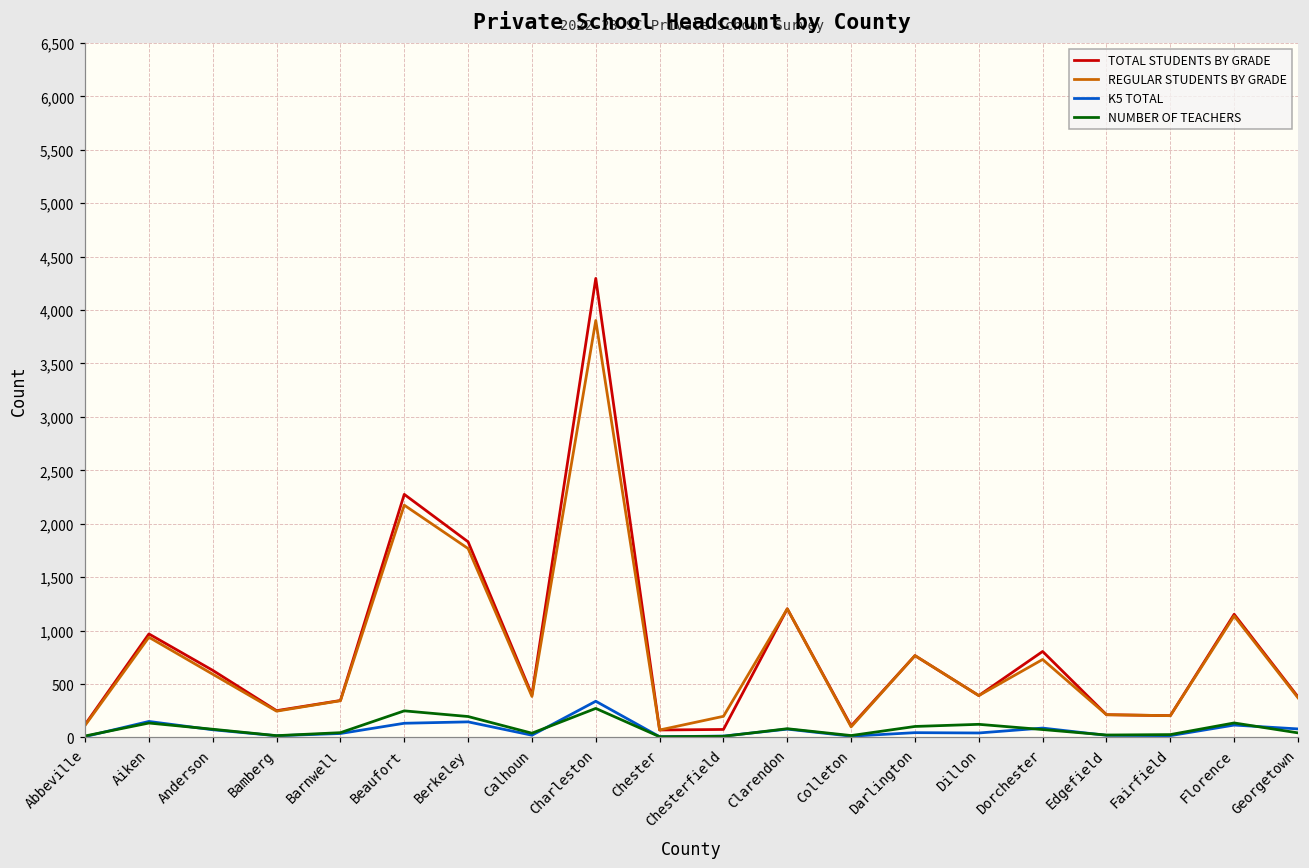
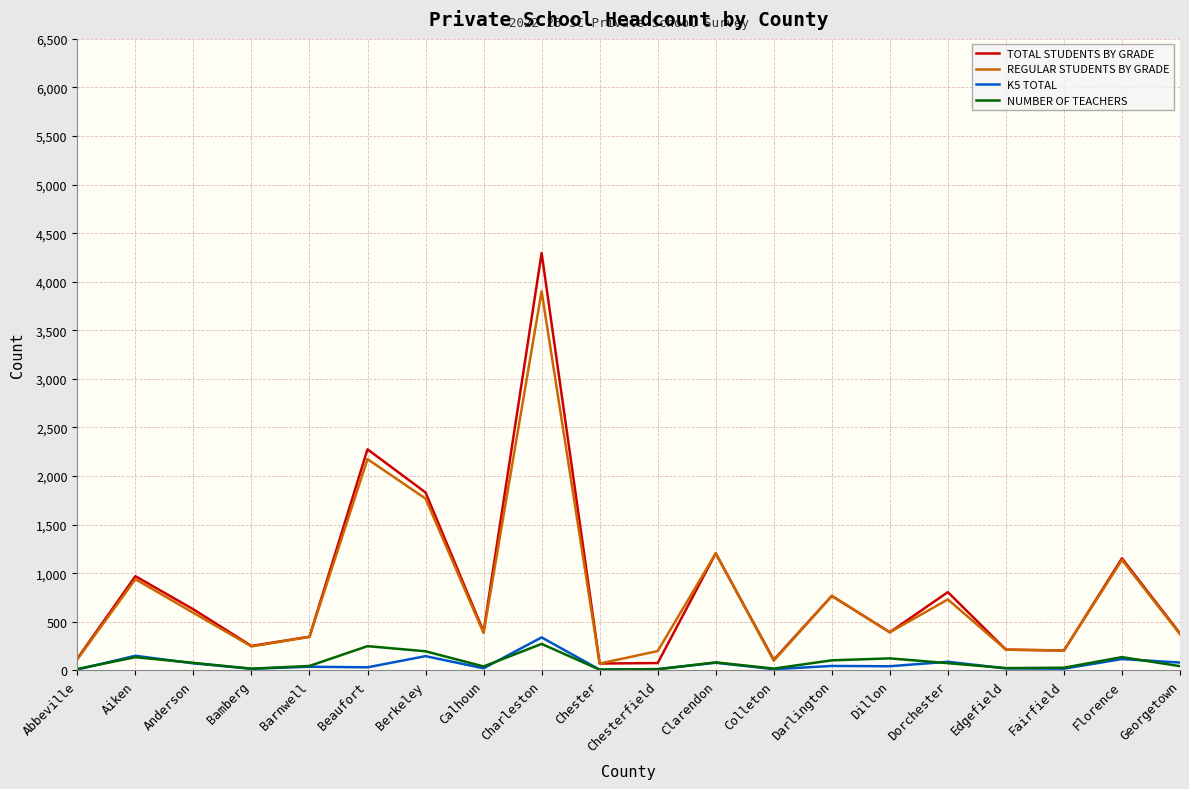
K5 TOTAL, Beaufort: 100 -> 0
